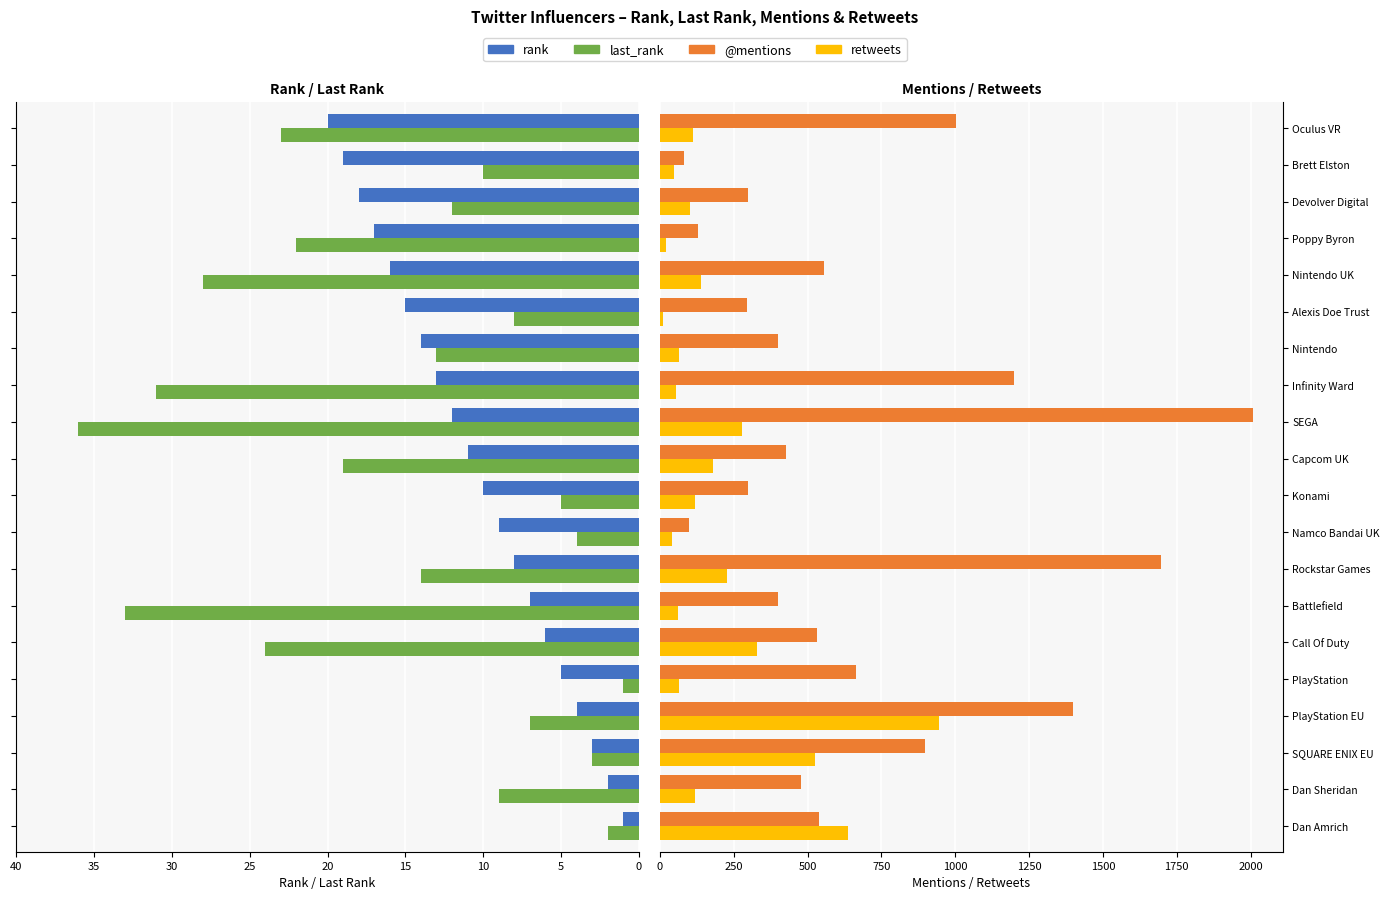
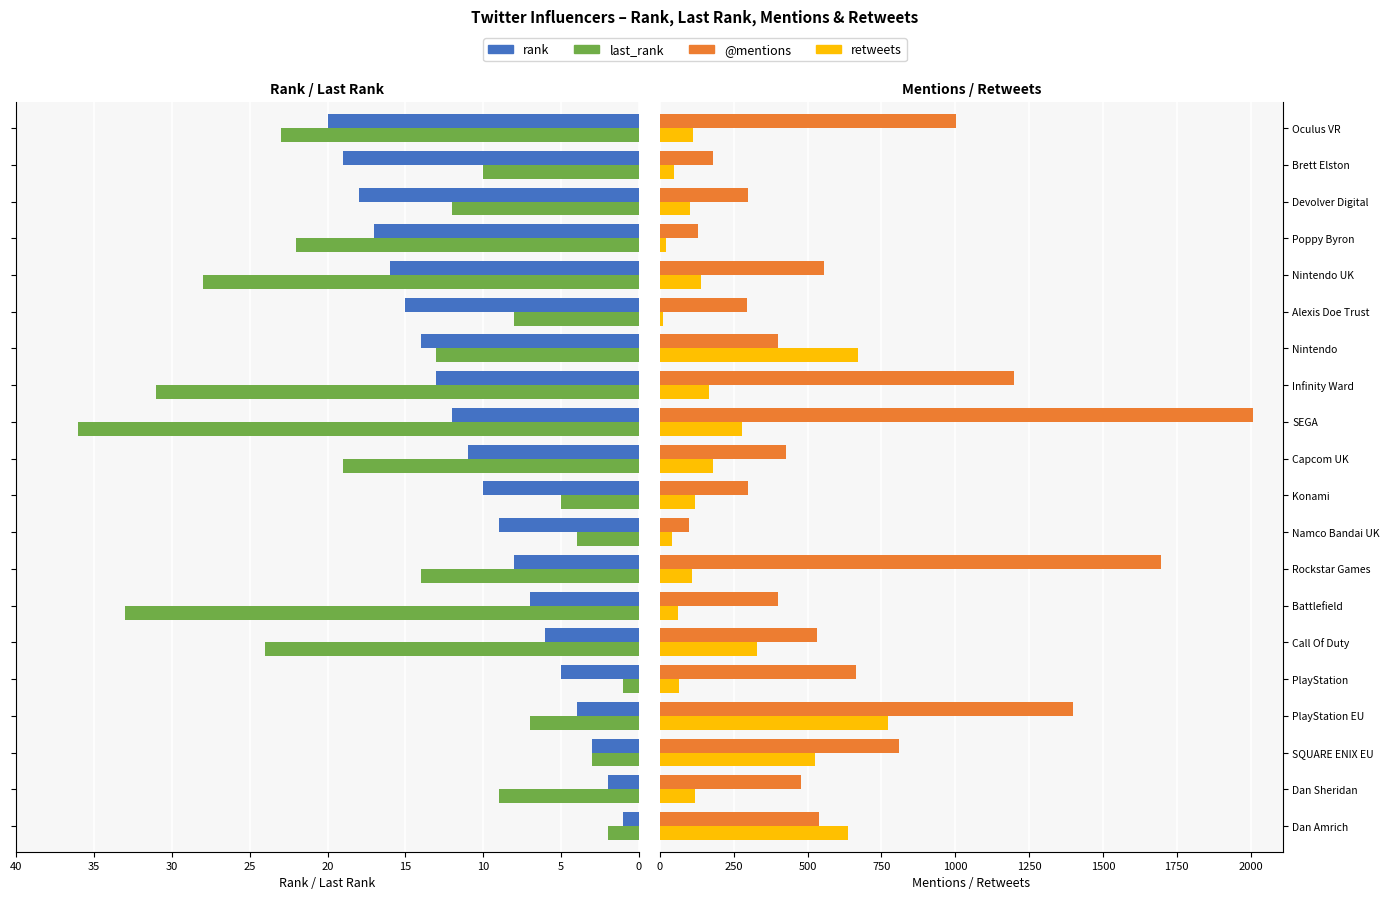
Mentions / Retweets, @mentions, Brett Elston: 80 -> 180
Mentions / Retweets, retweets, Nintendo: 70 -> 670
Mentions / Retweets, retweets, Infinity Ward: 50 -> 170
Mentions / Retweets, retweets, Rockstar Games: 230 -> 110
Mentions / Retweets, retweets, PlayStation EU: 950 -> 770
Mentions / Retweets, @mentions, SQUARE ENIX EU: 900 -> 810
